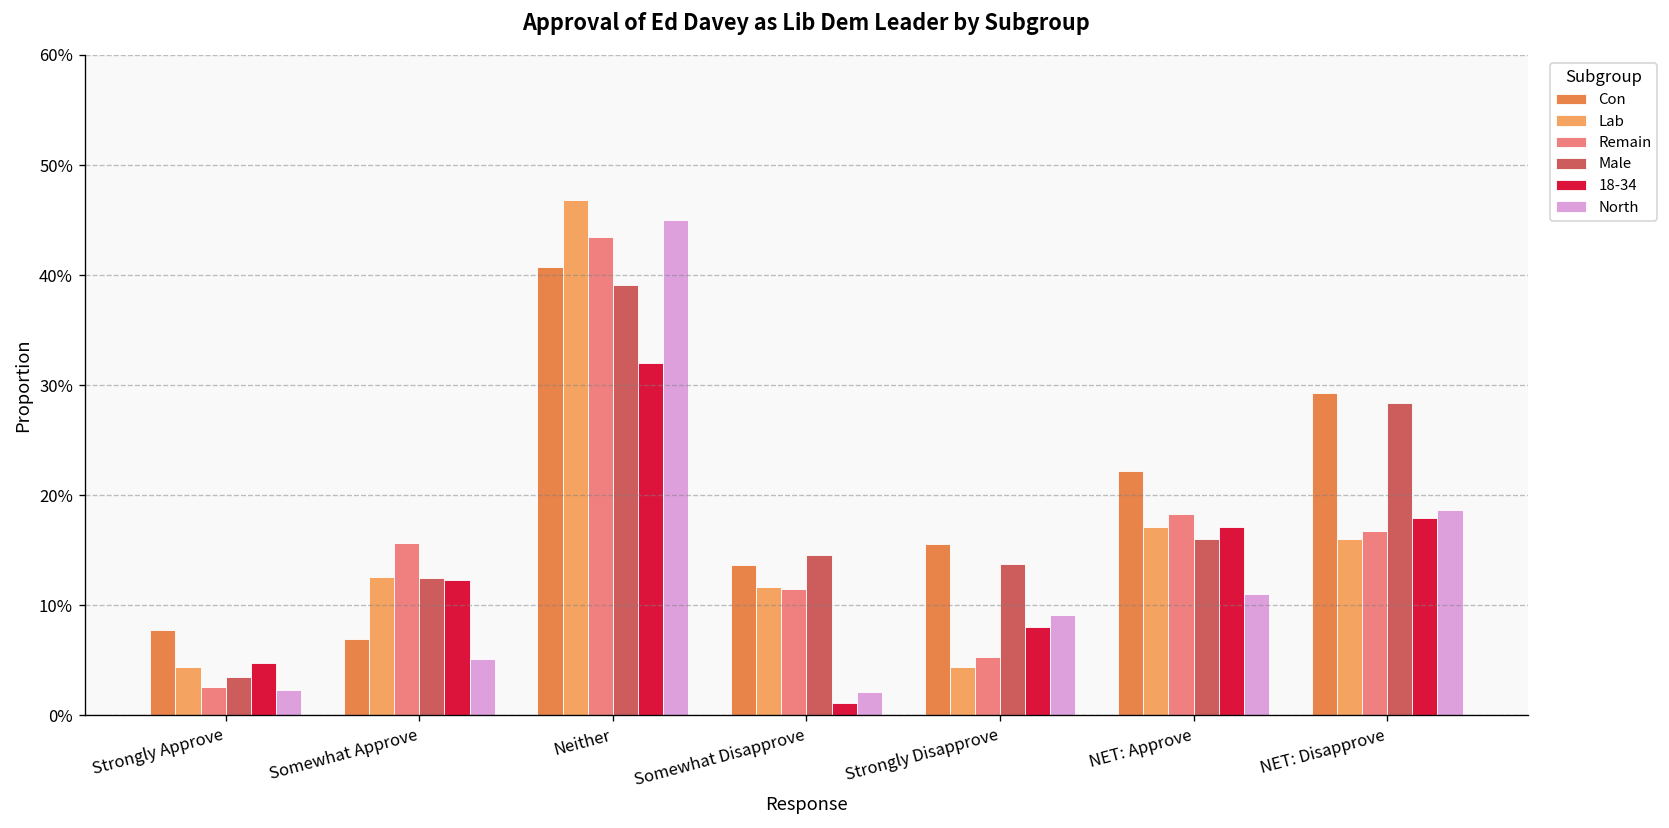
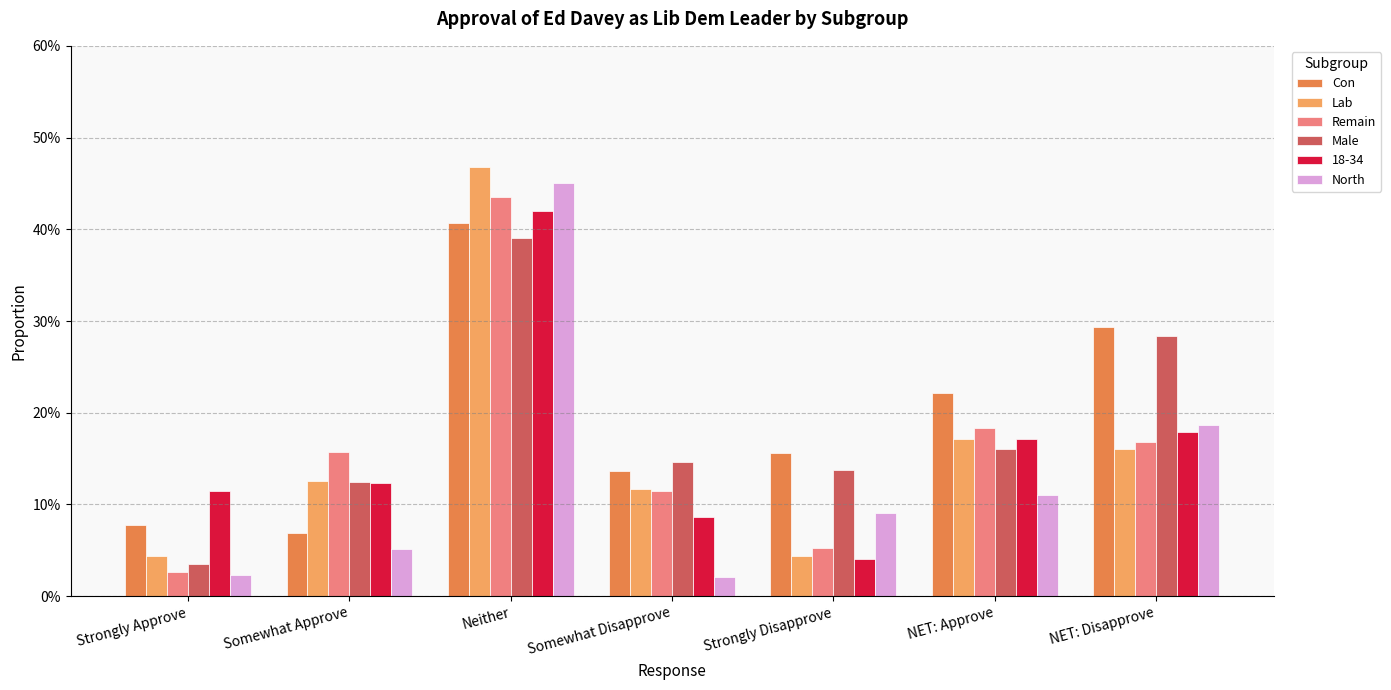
18-34, Strongly Approve: 5% -> 12%
18-34, Neither: 32% -> 42%
18-34, Somewhat Disapprove: 1% -> 9%
18-34, Strongly Disapprove: 8% -> 4%
